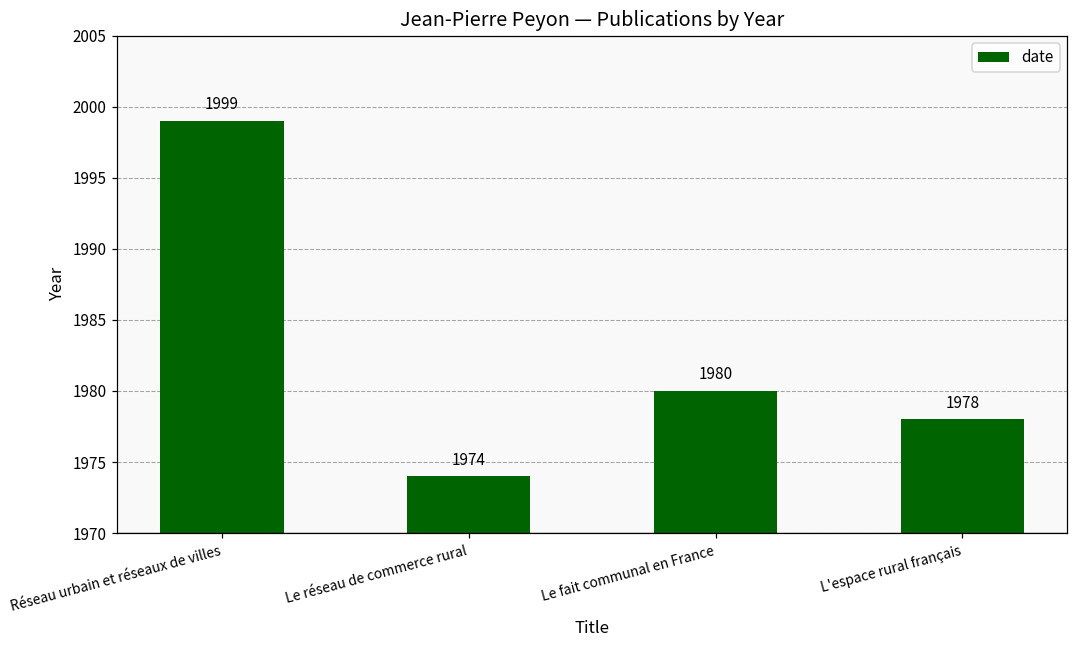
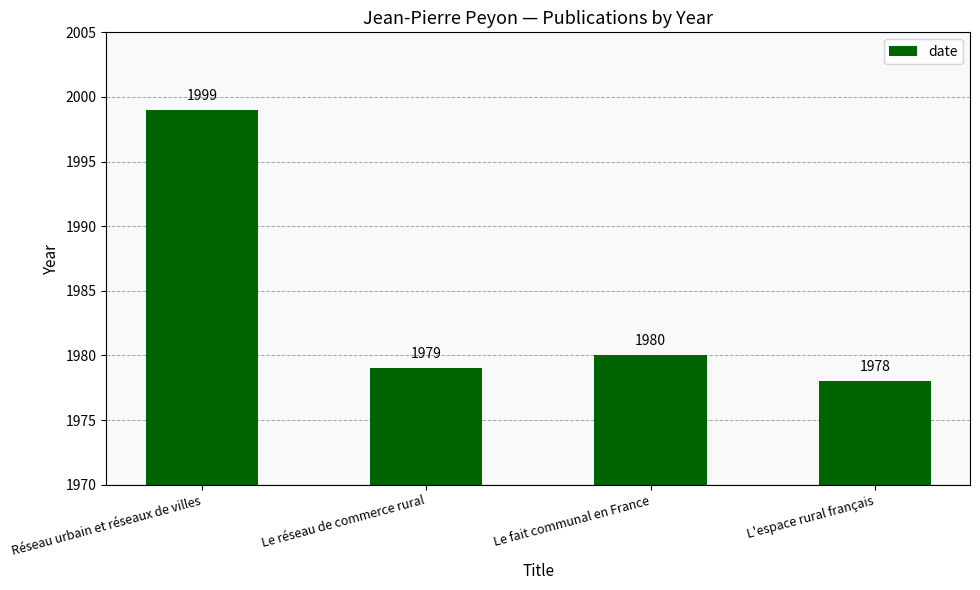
Le réseau de commerce rural: 1974 -> 1979
